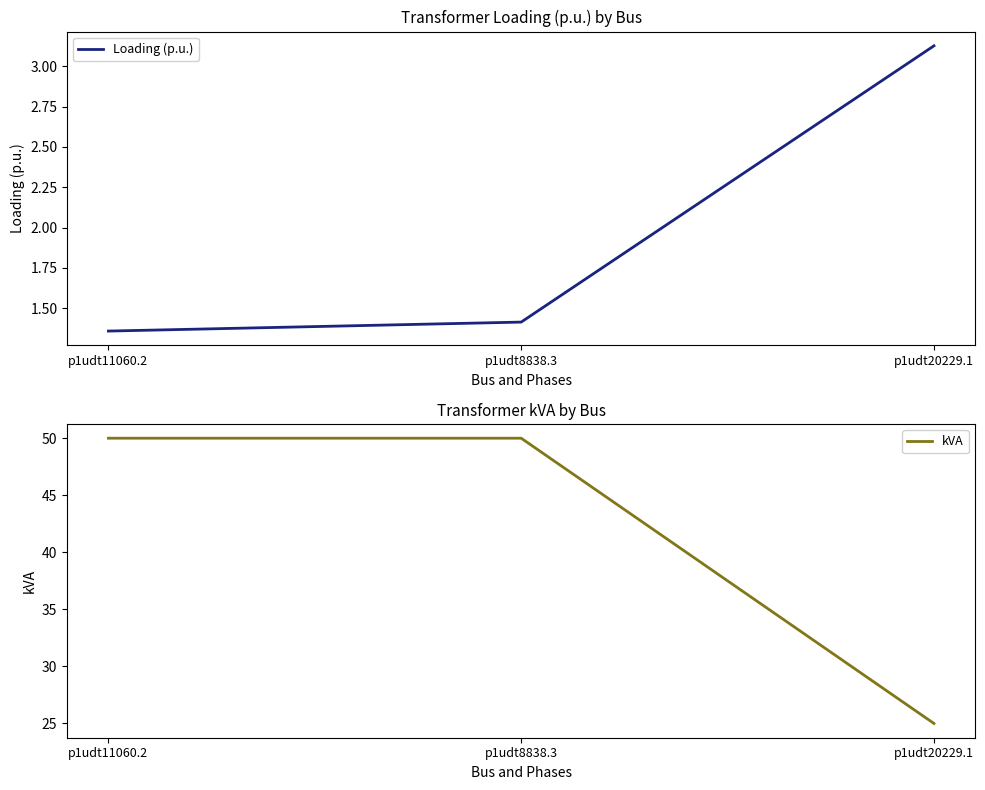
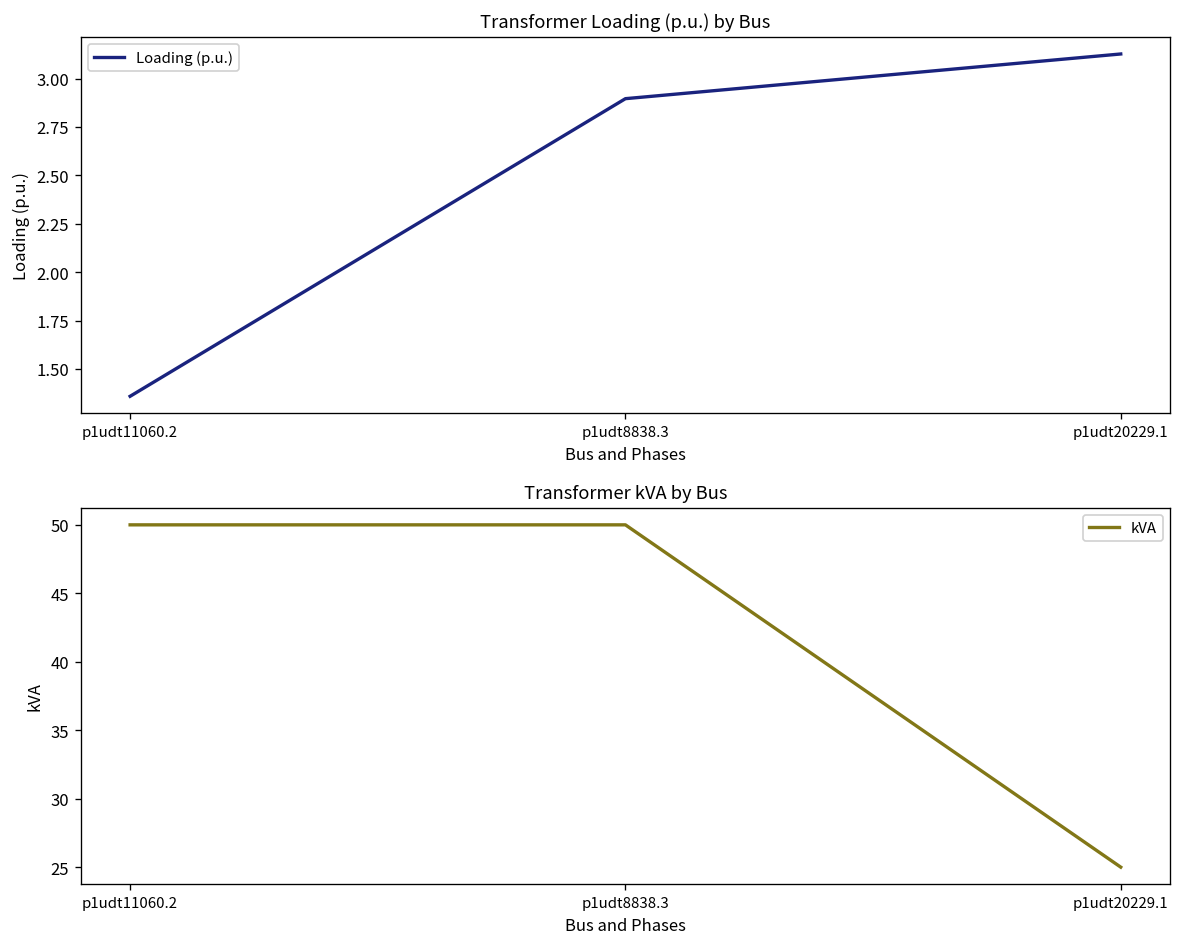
Transformer Loading (p.u.) by Bus, p1udt8838.3: 1.41 -> 2.90
